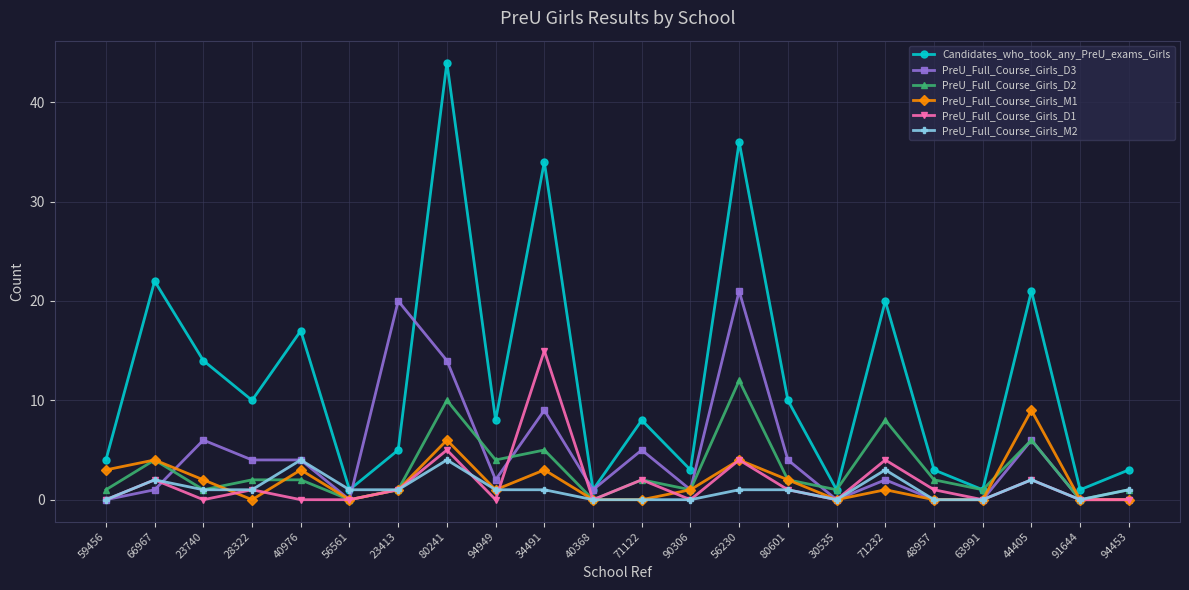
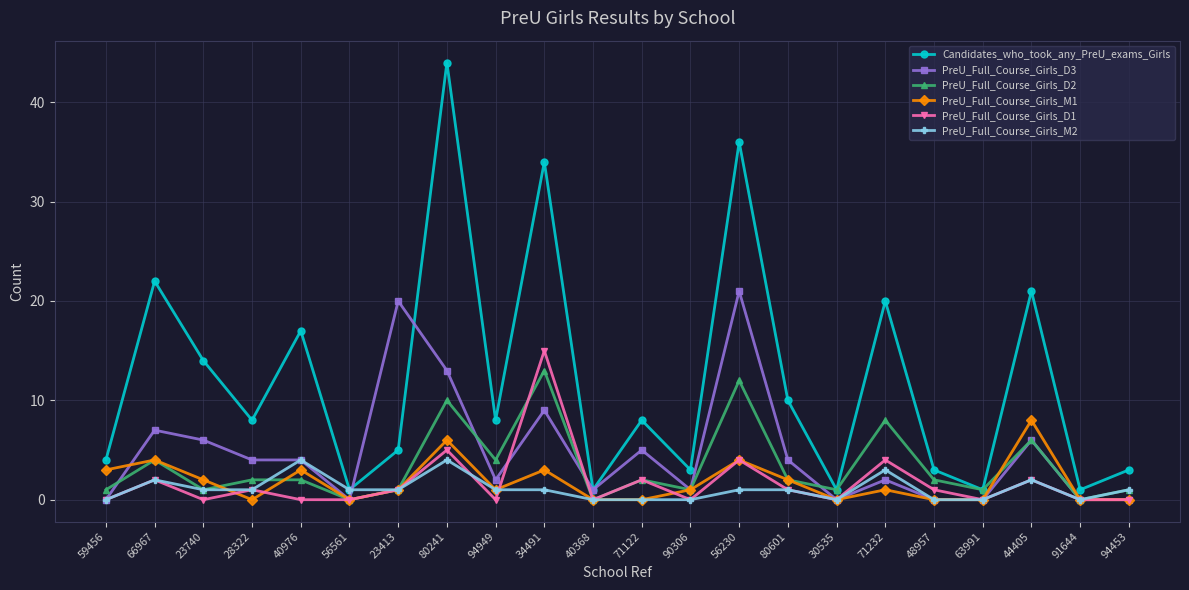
PreU_Full_Course_Girls_D3, 66967: 1 -> 7
Candidates_who_took_any_PreU_exams_Girls, 28322: 10 -> 8
PreU_Full_Course_Girls_D3, 80241: 14 -> 13
PreU_Full_Course_Girls_D2, 34491: 5 -> 13
PreU_Full_Course_Girls_M1, 44405: 9 -> 8
